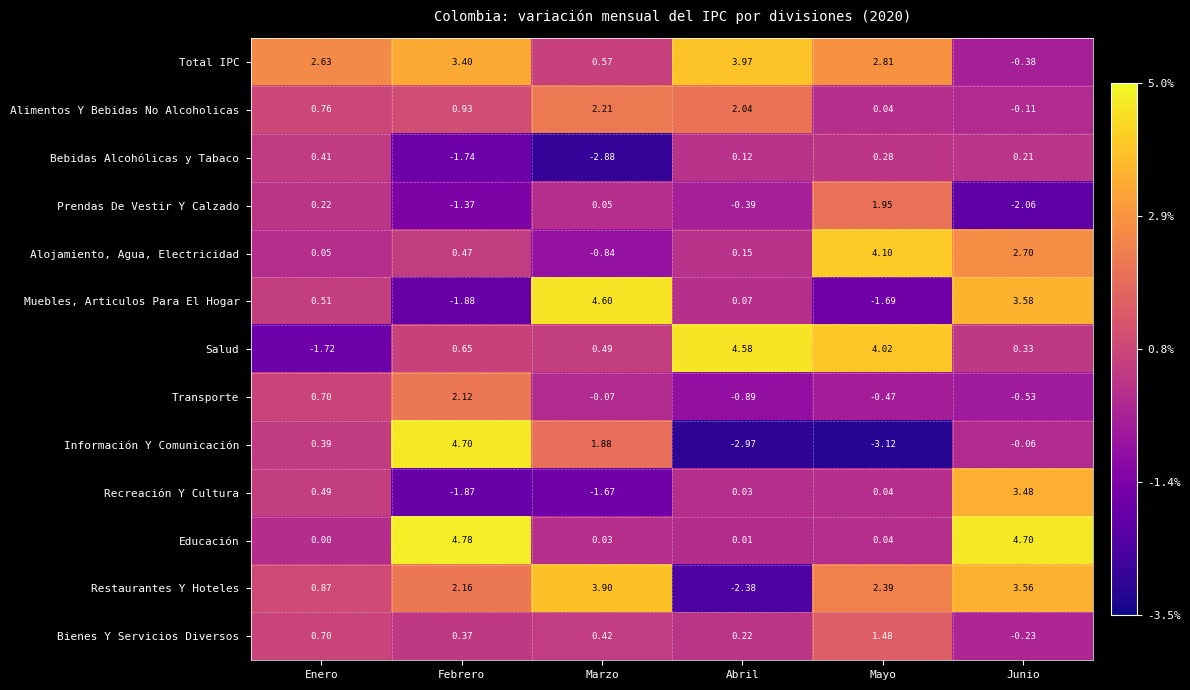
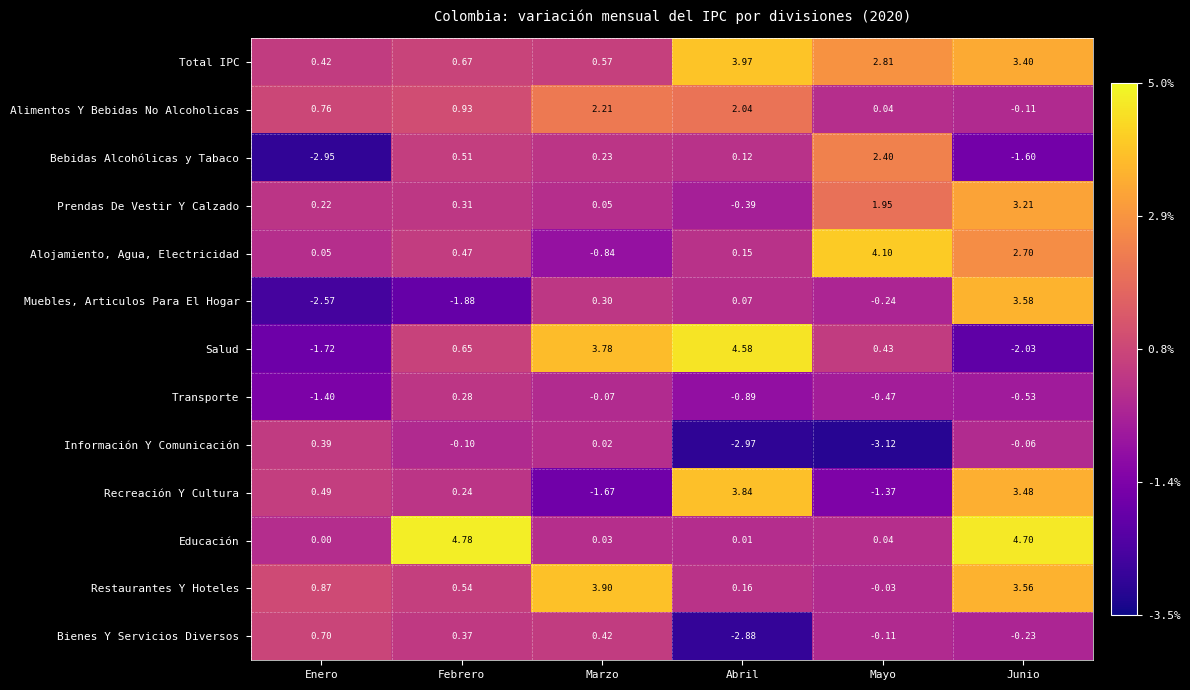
Total IPC, Enero: 2.63 -> 0.42
Total IPC, Febrero: 3.40 -> 0.67
Total IPC, Junio: -0.38 -> 3.40
Bebidas Alcohólicas y Tabaco, Enero: 0.41 -> -2.95
Bebidas Alcohólicas y Tabaco, Febrero: -1.74 -> 0.51
Bebidas Alcohólicas y Tabaco, Marzo: -2.88 -> 0.23
Bebidas Alcohólicas y Tabaco, Mayo: 0.28 -> 2.40
Bebidas Alcohólicas y Tabaco, Junio: 0.21 -> -1.60
Prendas De Vestir Y Calzado, Febrero: -1.37 -> 0.31
Prendas De Vestir Y Calzado, Junio: -2.06 -> 3.21
Muebles, Articulos Para El Hogar, Enero: 0.51 -> -2.57
Muebles, Articulos Para El Hogar, Marzo: 4.60 -> 0.30
Muebles, Articulos Para El Hogar, Mayo: -1.69 -> -0.24
Salud, Marzo: 0.49 -> 3.78
Salud, Mayo: 4.02 -> 0.43
Salud, Junio: 0.33 -> -2.03
Transporte, Enero: 0.70 -> -1.40
Transporte, Febrero: 2.12 -> 0.28
Información Y Comunicación, Febrero: 4.70 -> -0.10
Información Y Comunicación, Marzo: 1.88 -> 0.02
Recreación Y Cultura, Febrero: -1.87 -> 0.24
Recreación Y Cultura, Abril: 0.03 -> 3.84
Recreación Y Cultura, Mayo: 0.04 -> -1.37
Restaurantes Y Hoteles, Febrero: 2.16 -> 0.54
Restaurantes Y Hoteles, Abril: -2.38 -> 0.16
Restaurantes Y Hoteles, Mayo: 2.39 -> -0.03
Bienes Y Servicios Diversos, Abril: 0.22 -> -2.88
Bienes Y Servicios Diversos, Mayo: 1.48 -> -0.11
